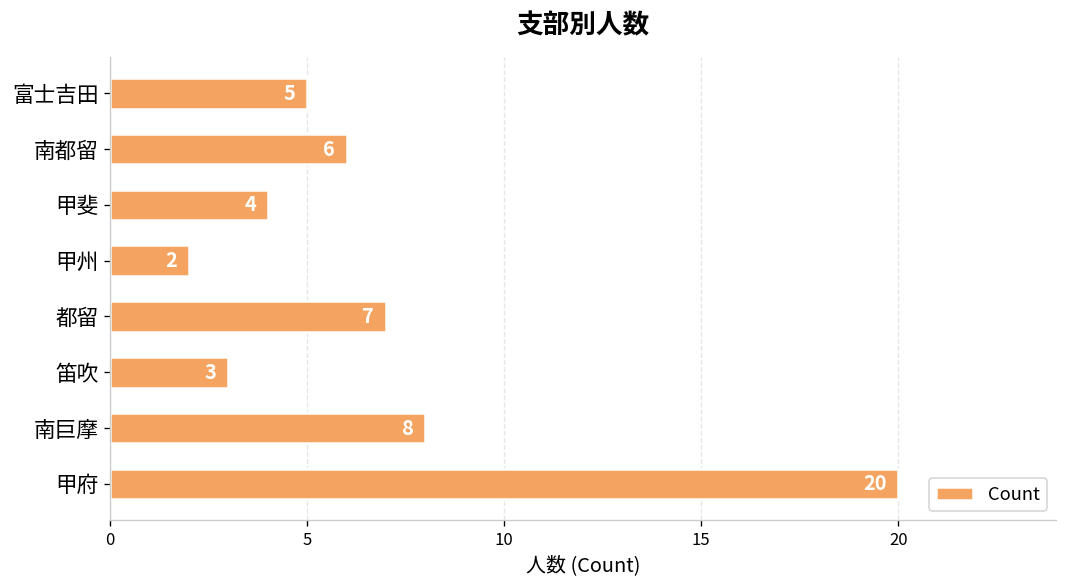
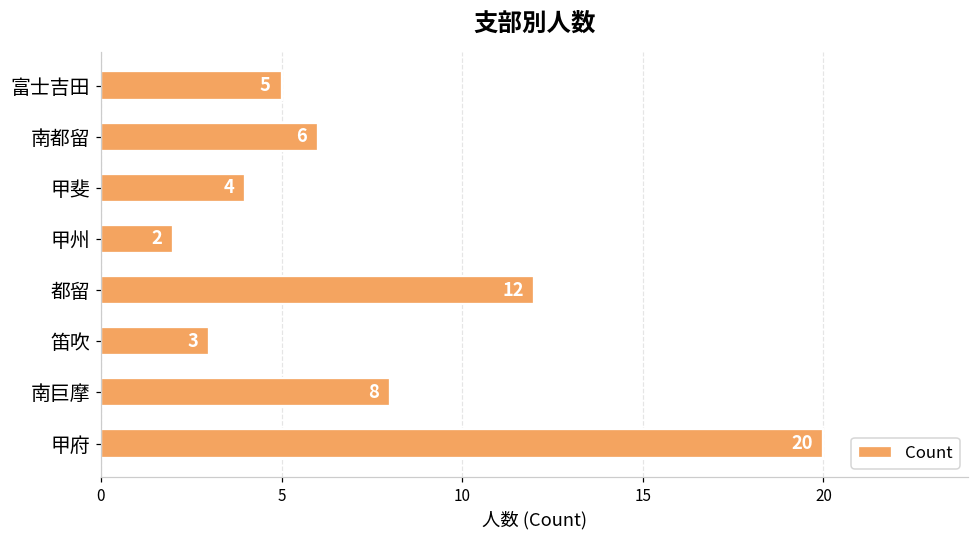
都留: 7 -> 12
